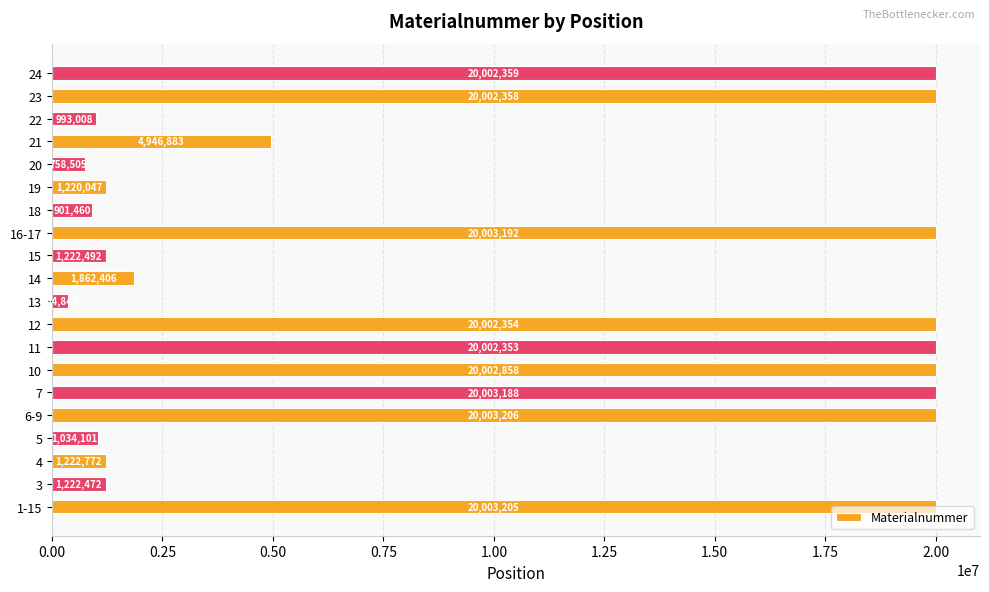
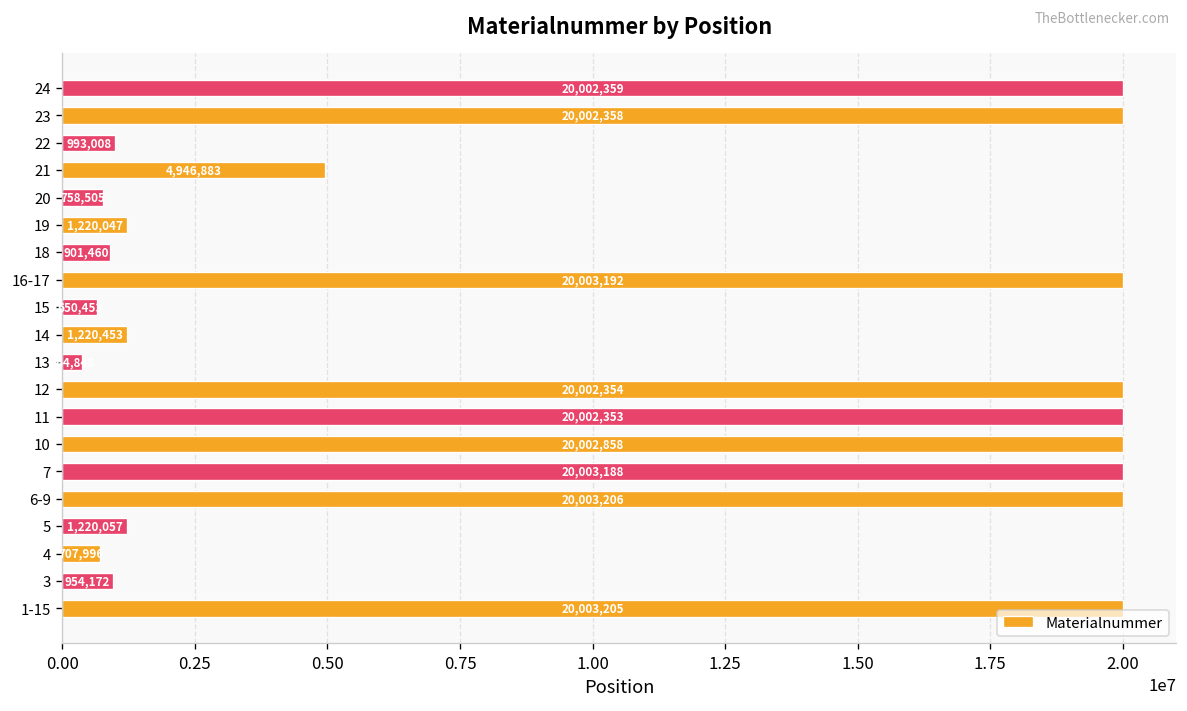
15: 1,222,492 -> 650,453
14: 1,862,406 -> 1,220,453
5: 1,034,101 -> 1,220,057
4: 1,222,772 -> 707,996
3: 1,222,472 -> 954,172
